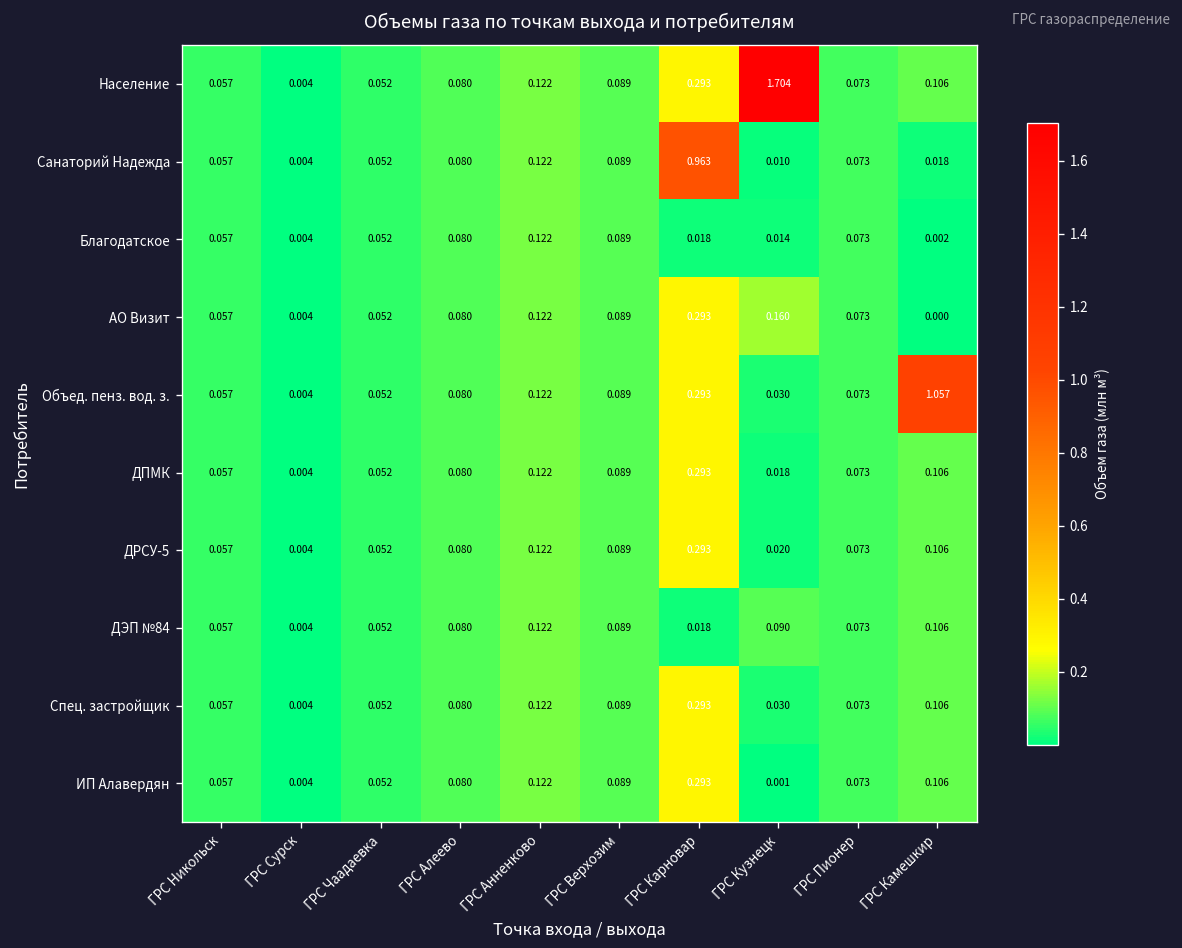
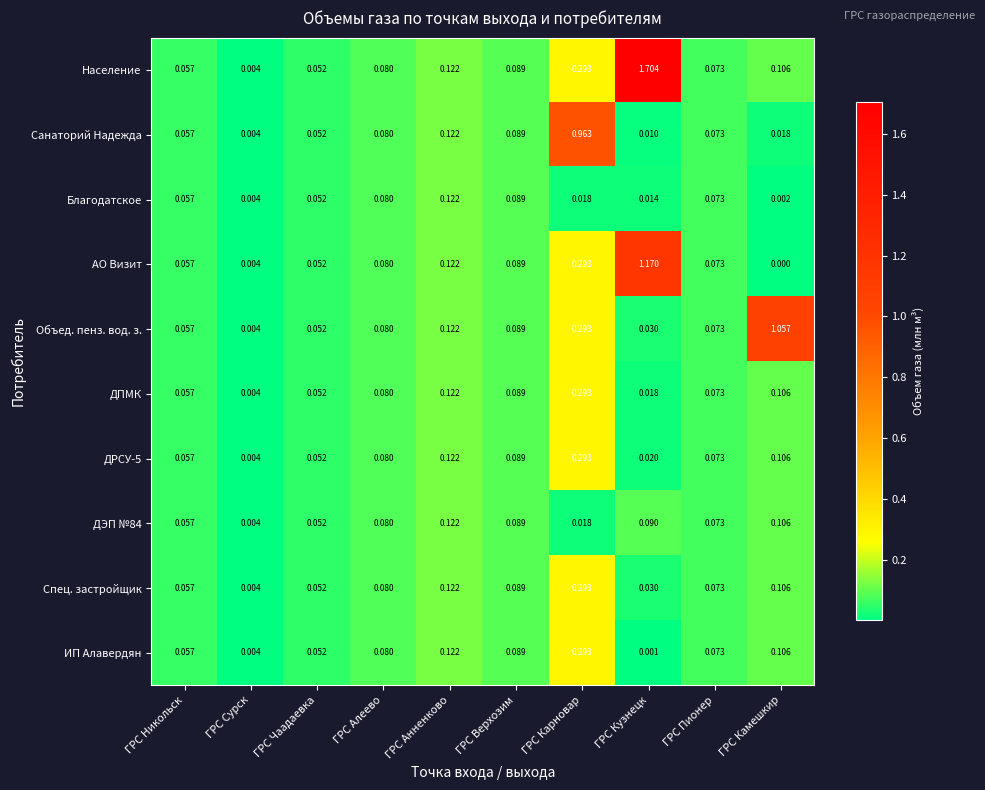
АО Визит, ГРС Кузнецк: 0.160 -> 1.170
